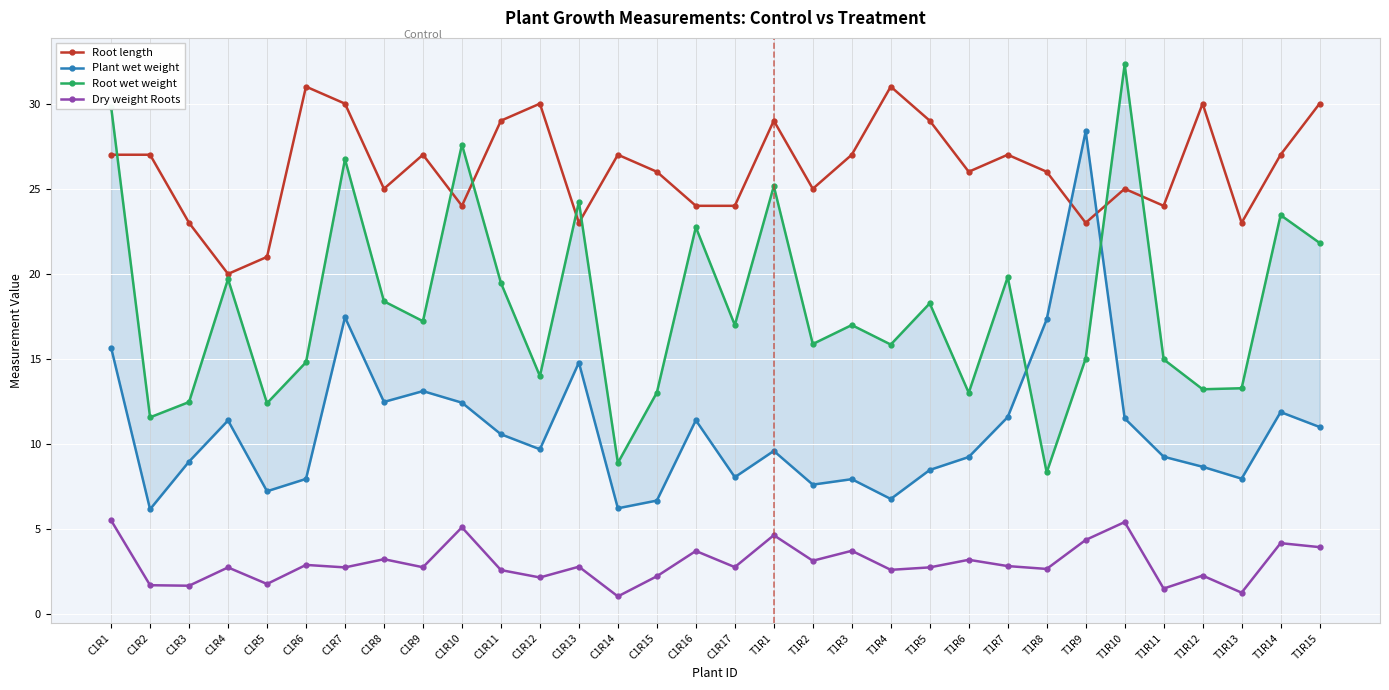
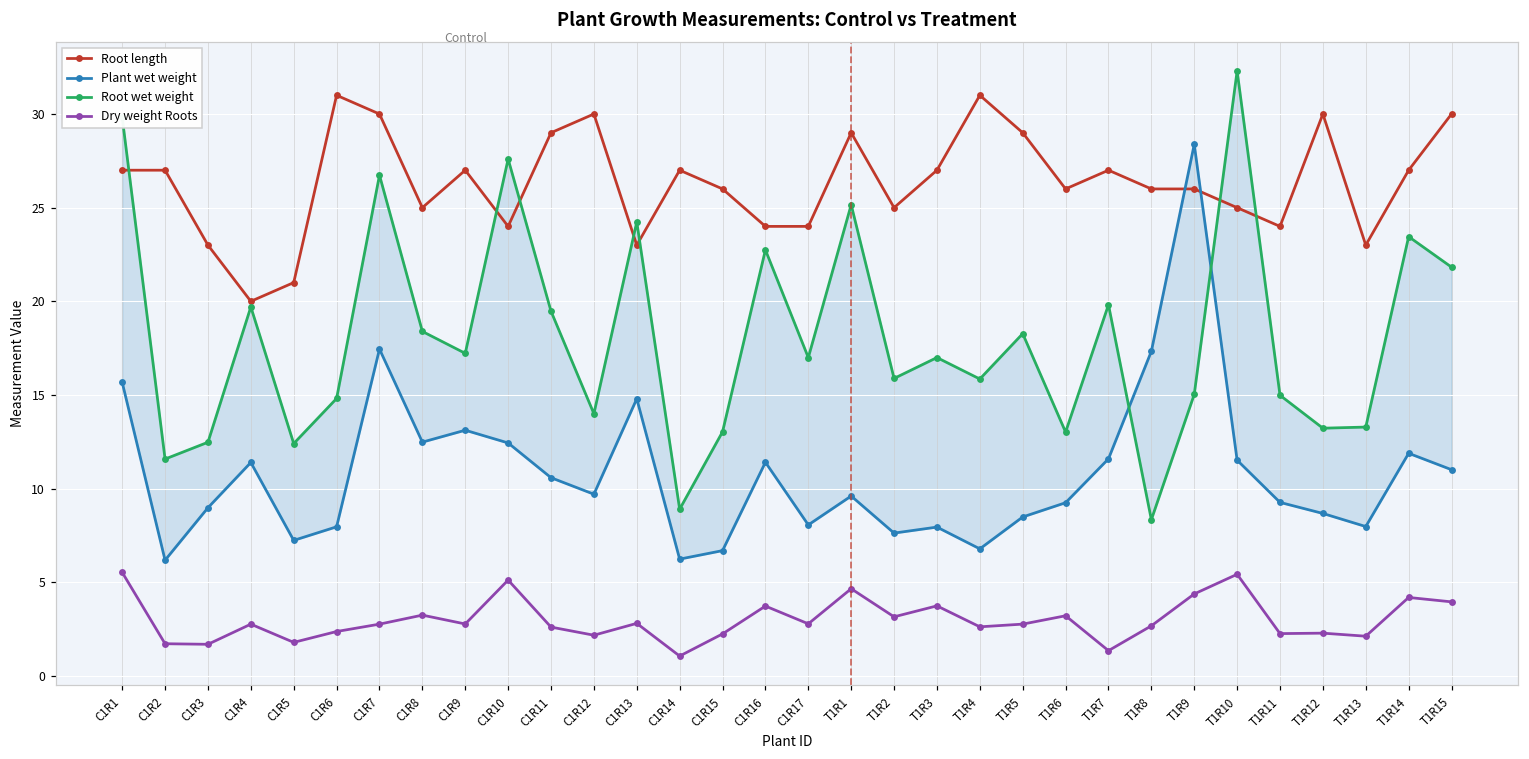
Dry weight Roots, C1R6: 2.9 -> 2.4
Dry weight Roots, T1R7: 2.8 -> 1.3
Root length, T1R9: 23 -> 26
Dry weight Roots, T1R11: 1.5 -> 2.3
Dry weight Roots, T1R13: 1.3 -> 2.1
